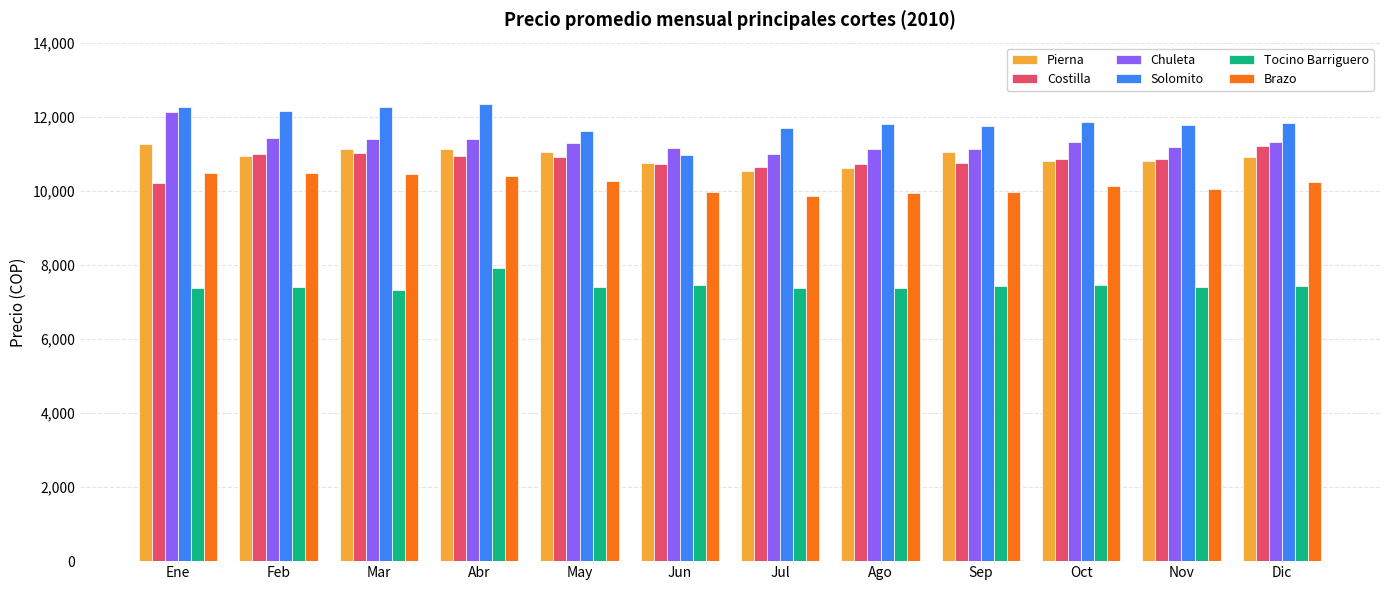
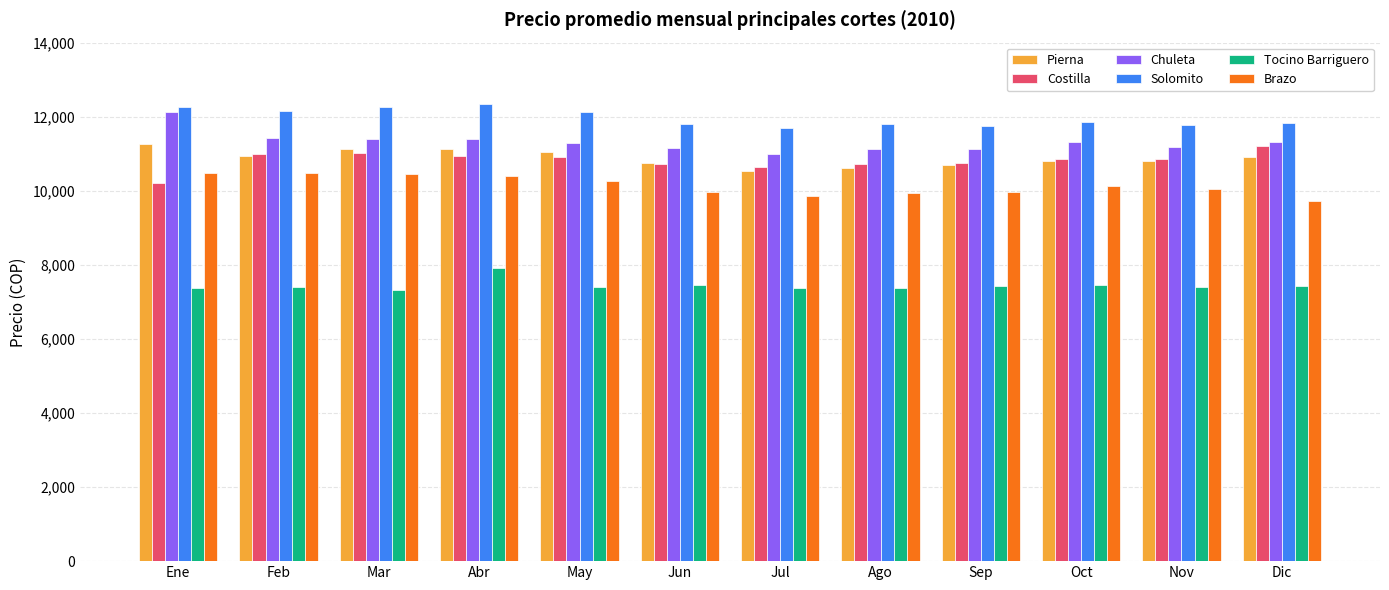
Solomito, May: 11,600 -> 12,100
Solomito, Jun: 11,000 -> 11,800
Pierna, Sep: 11,100 -> 10,700
Brazo, Dic: 10,300 -> 9,700
